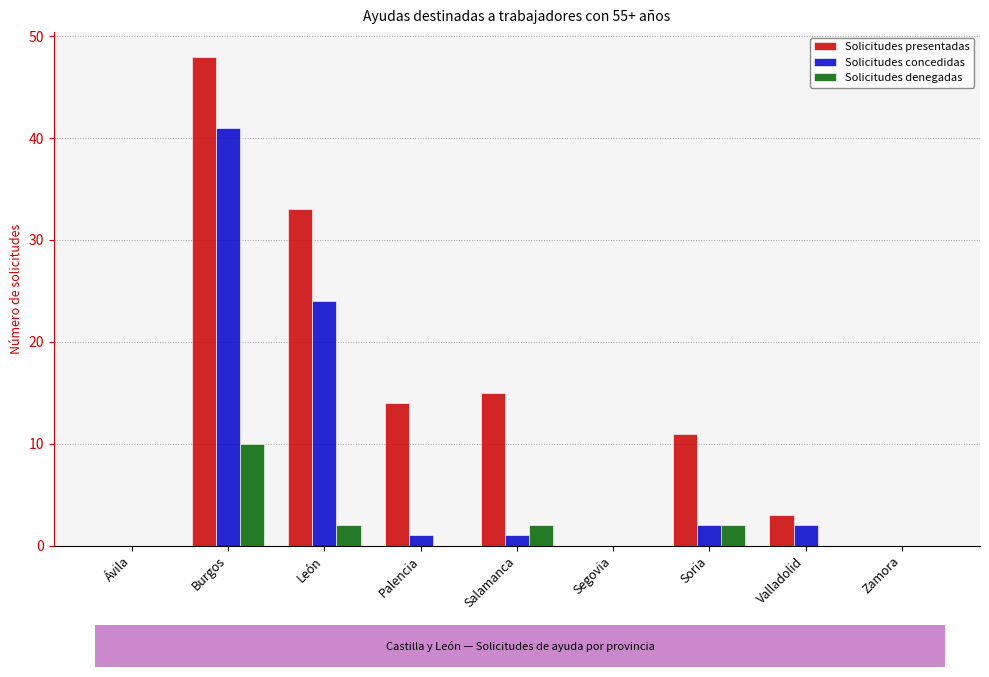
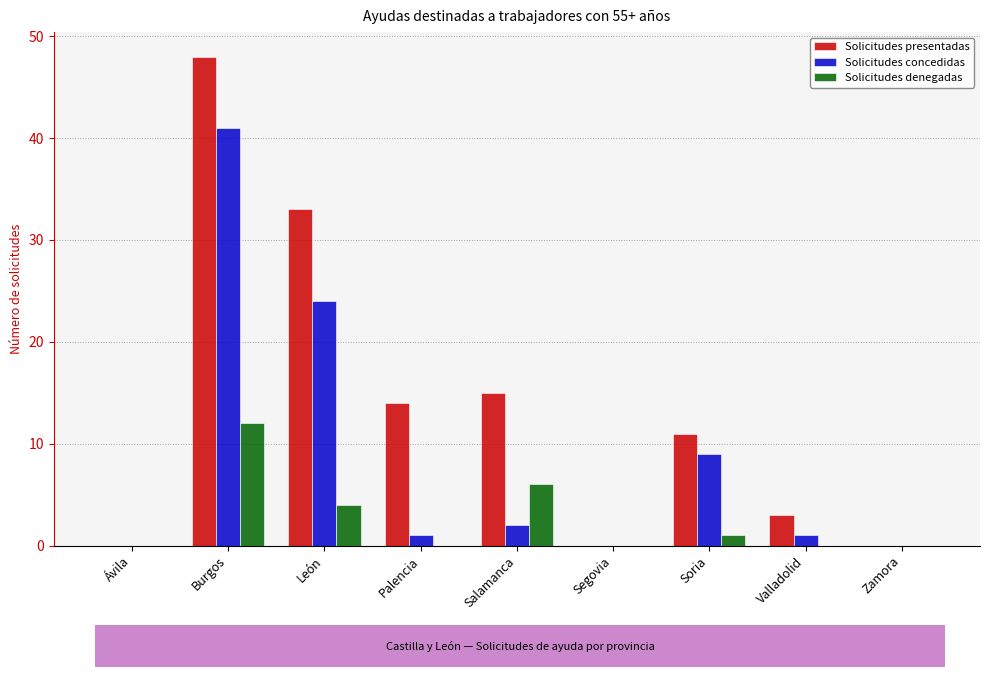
Solicitudes denegadas, Burgos: 10 -> 12
Solicitudes denegadas, León: 2 -> 4
Solicitudes concedidas, Salamanca: 1 -> 2
Solicitudes denegadas, Salamanca: 2 -> 6
Solicitudes concedidas, Soria: 2 -> 9
Solicitudes denegadas, Soria: 2 -> 1
Solicitudes concedidas, Valladolid: 2 -> 1
